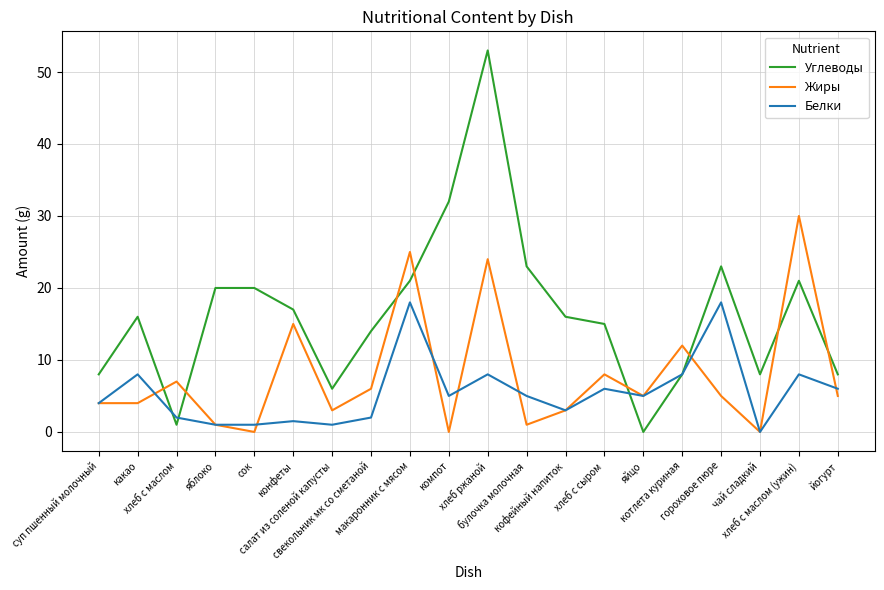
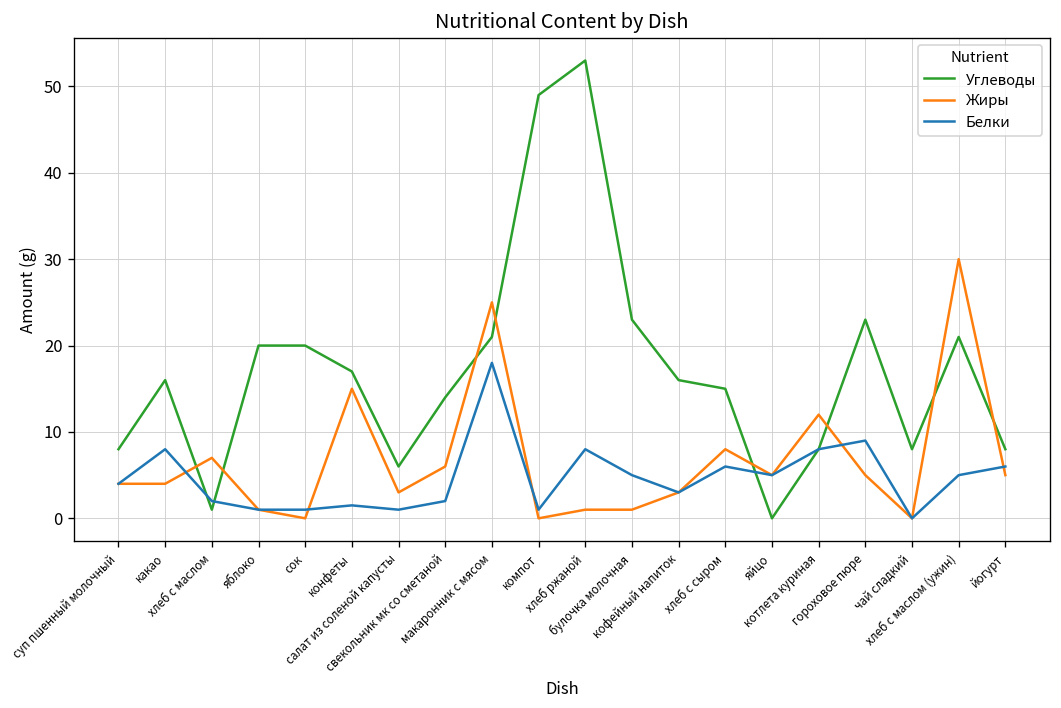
Углеводы, компот: 32 -> 49
Белки, компот: 5 -> 1
Жиры, хлеб ржаной: 24 -> 1
Белки, гороховое пюре: 18 -> 9
Белки, хлеб с маслом (ужин): 8 -> 5
